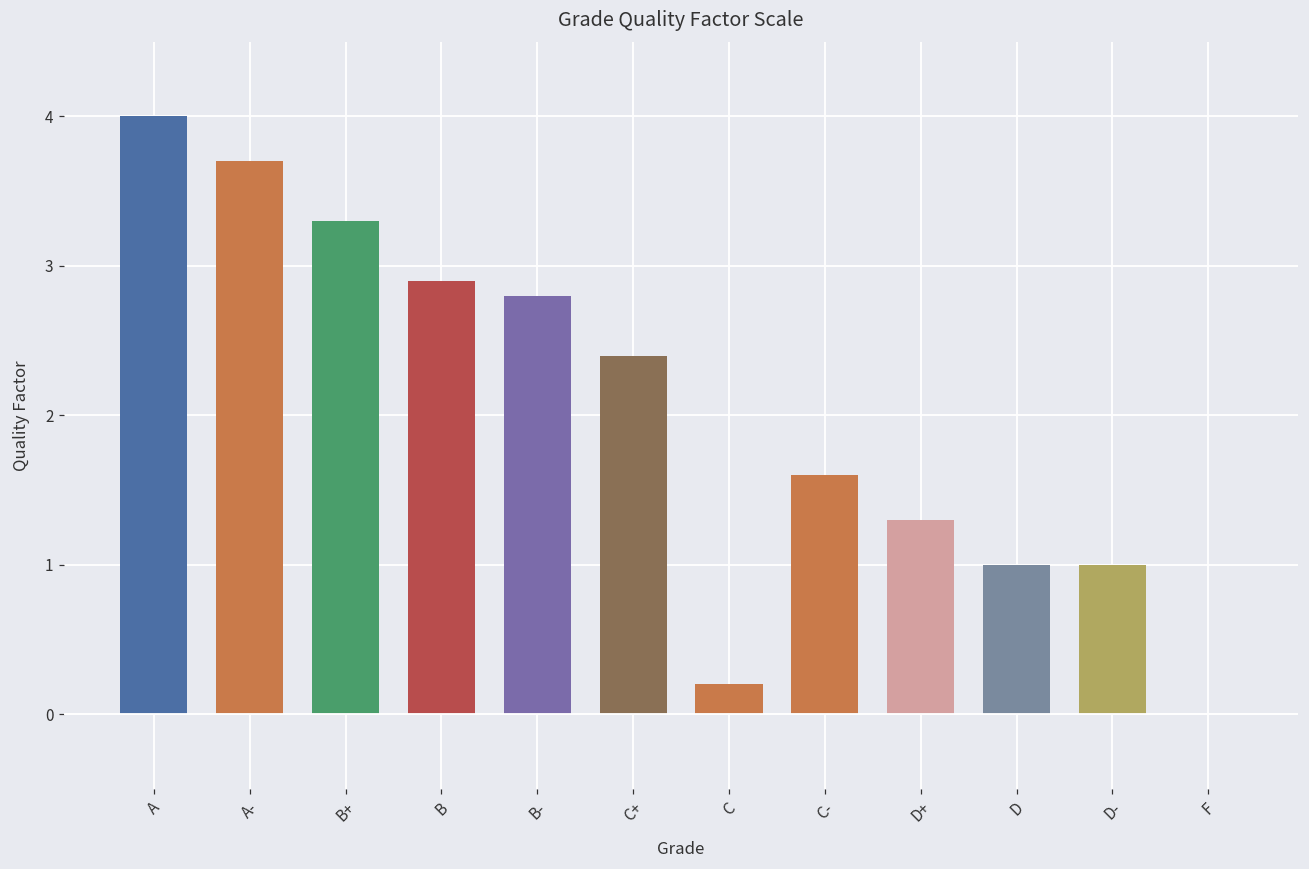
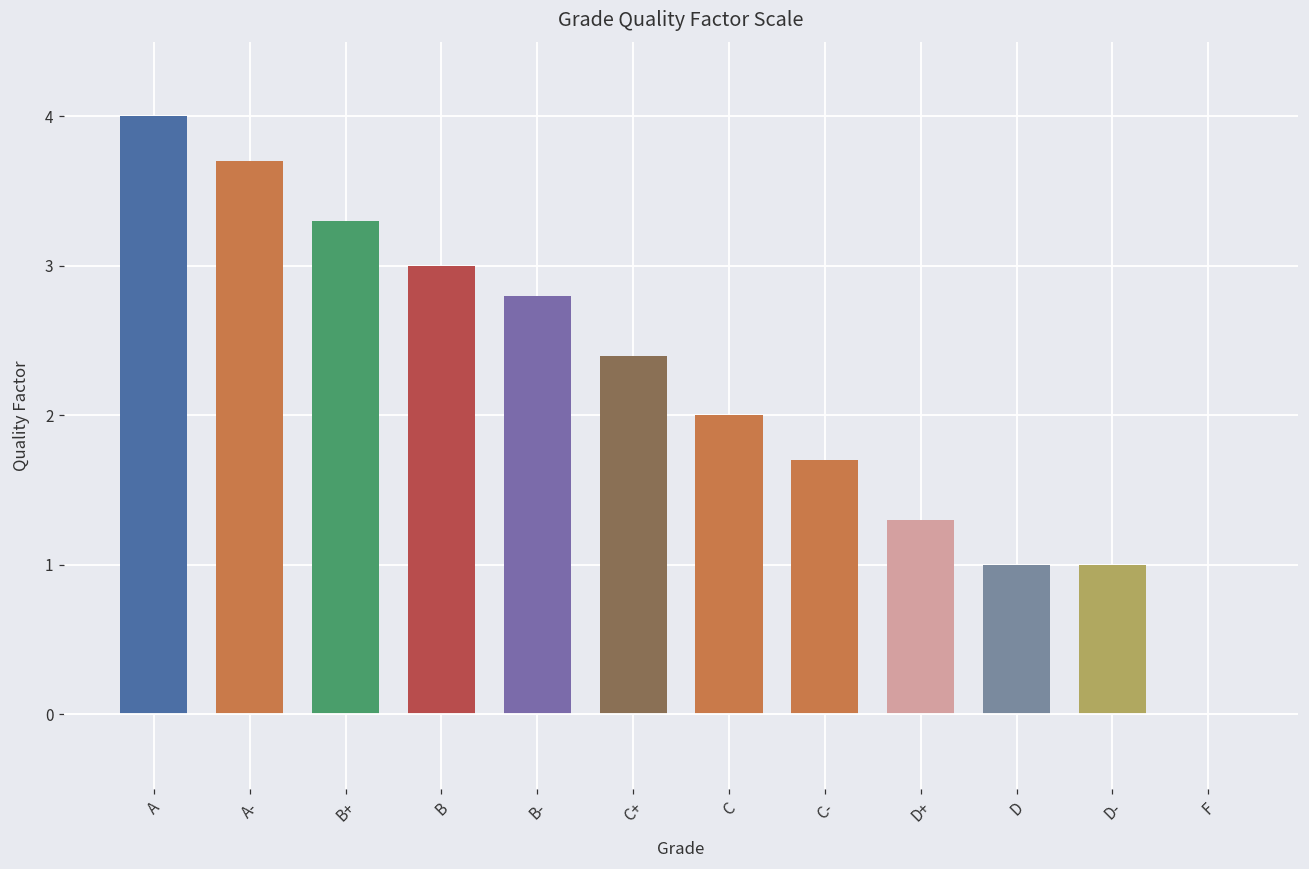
B: 2.9 -> 3.0
C: 0.2 -> 2.0
C-: 1.6 -> 1.7
